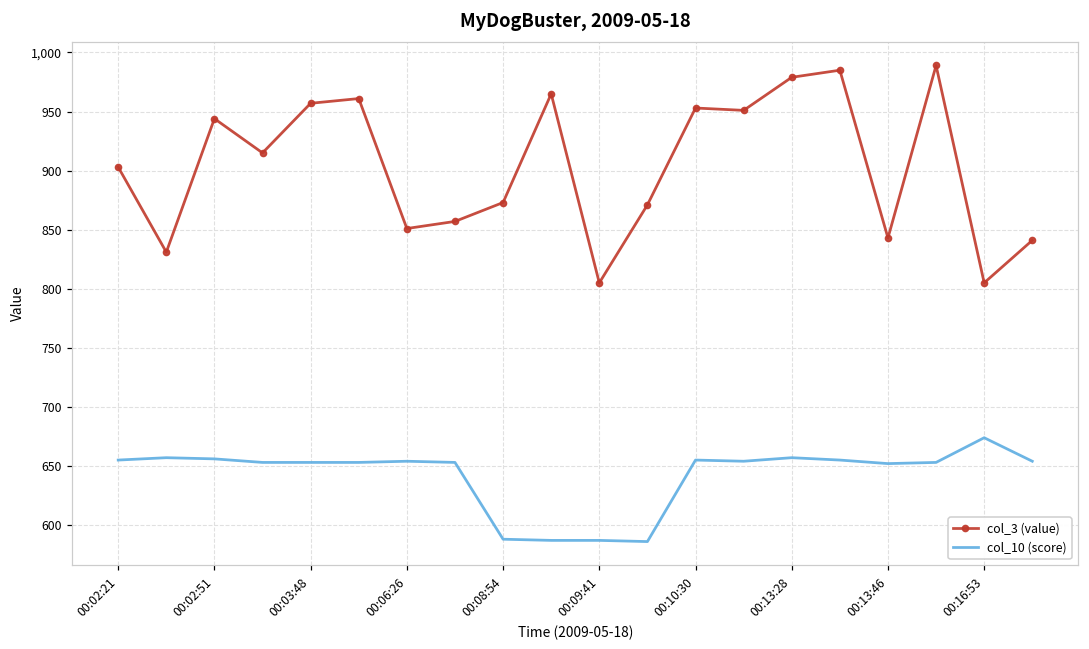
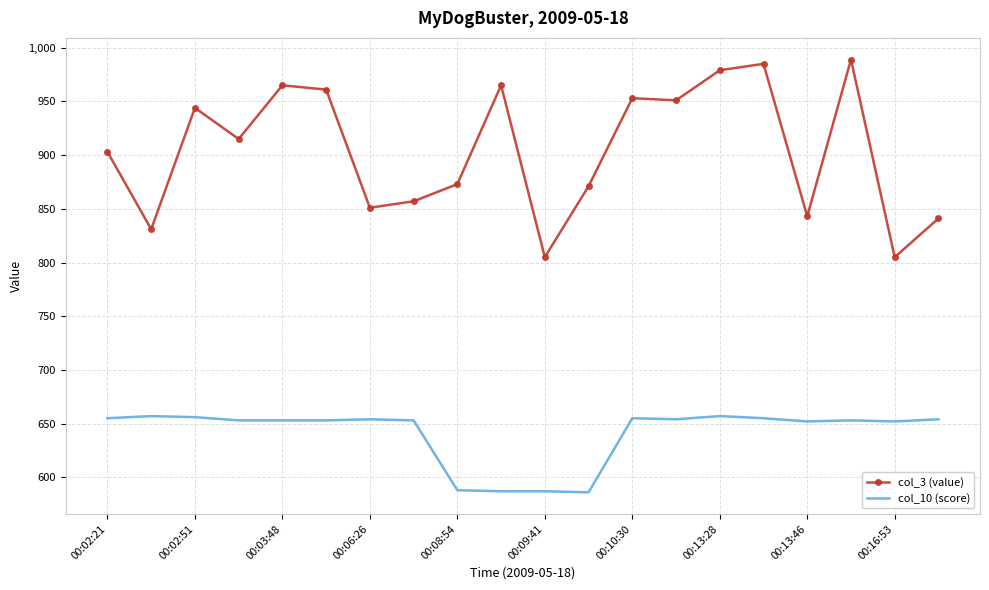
col_3 (value), 00:03:48: 957 -> 965
col_10 (score), 00:16:53: 674 -> 652
